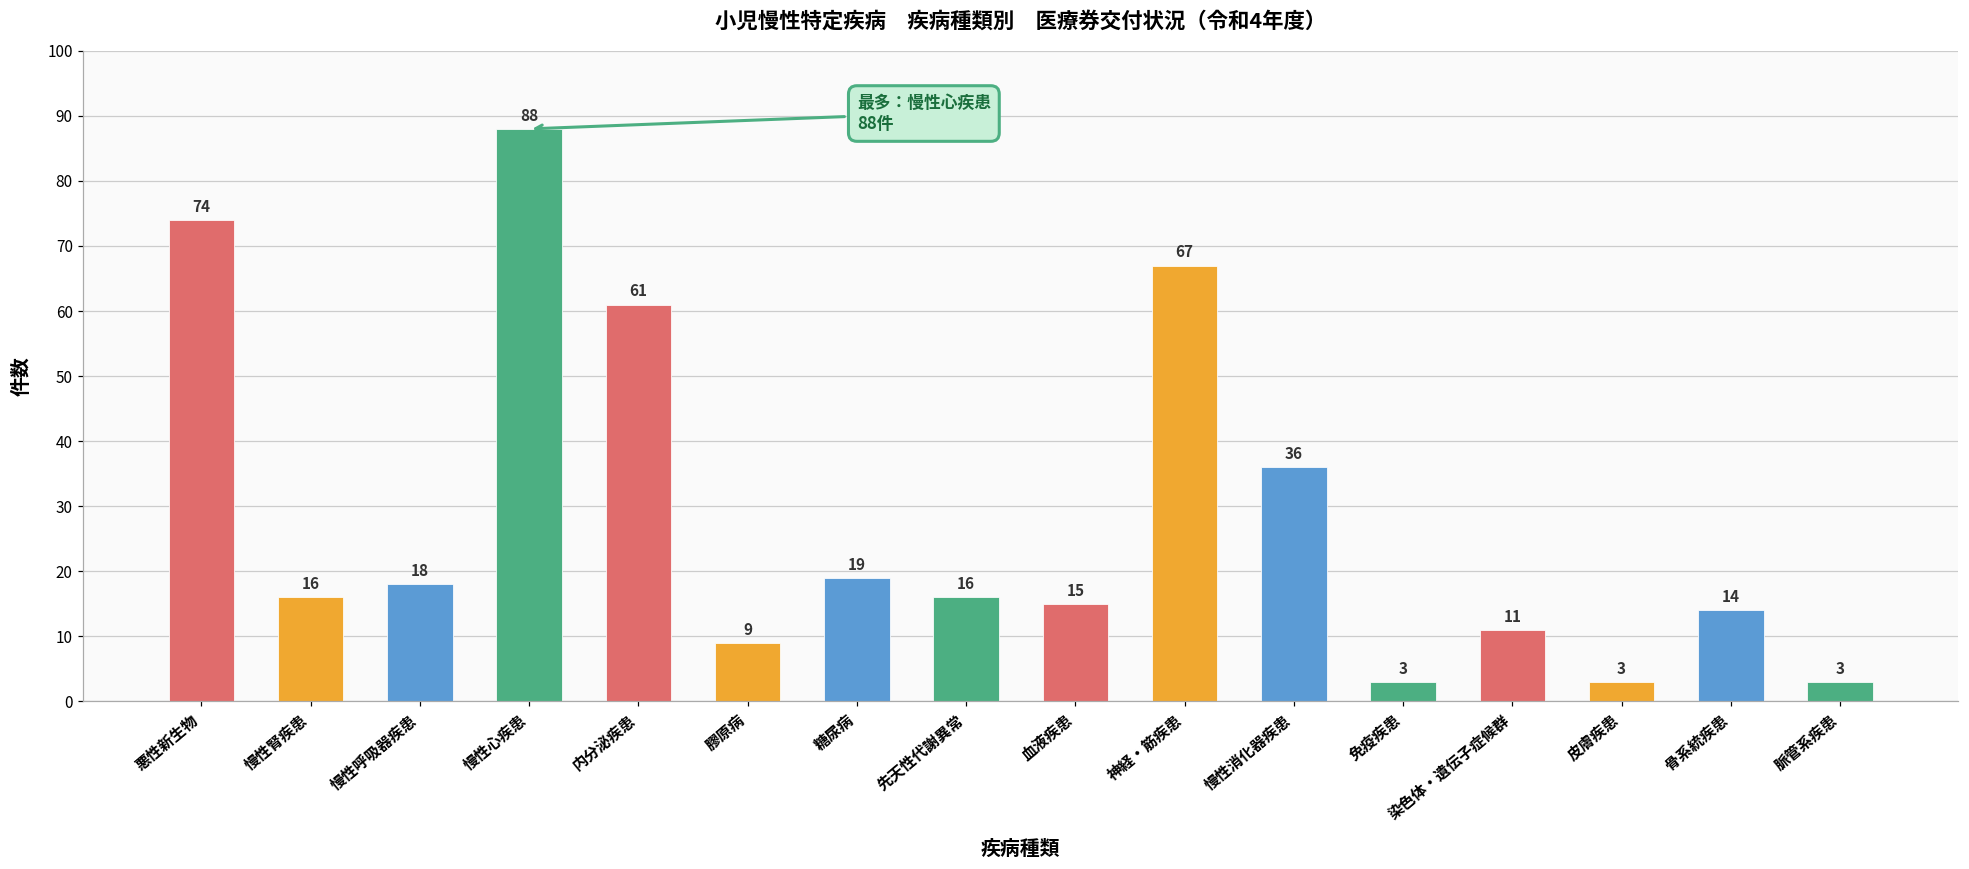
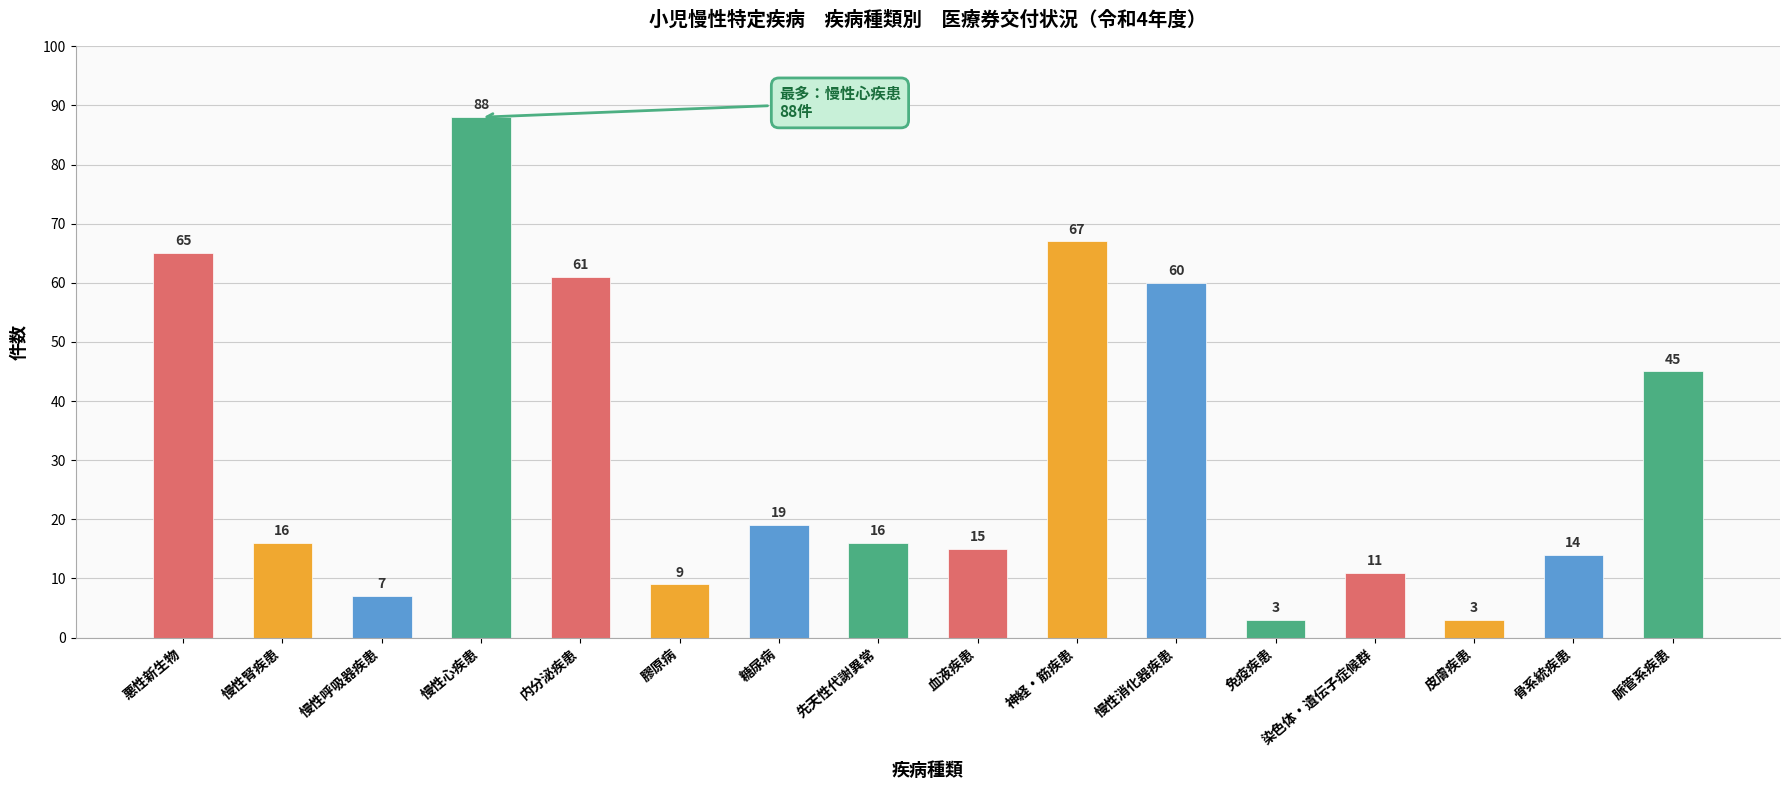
悪性新生物: 74 -> 65
慢性呼吸器疾患: 18 -> 7
慢性消化器疾患: 36 -> 60
脈管系疾患: 3 -> 45
